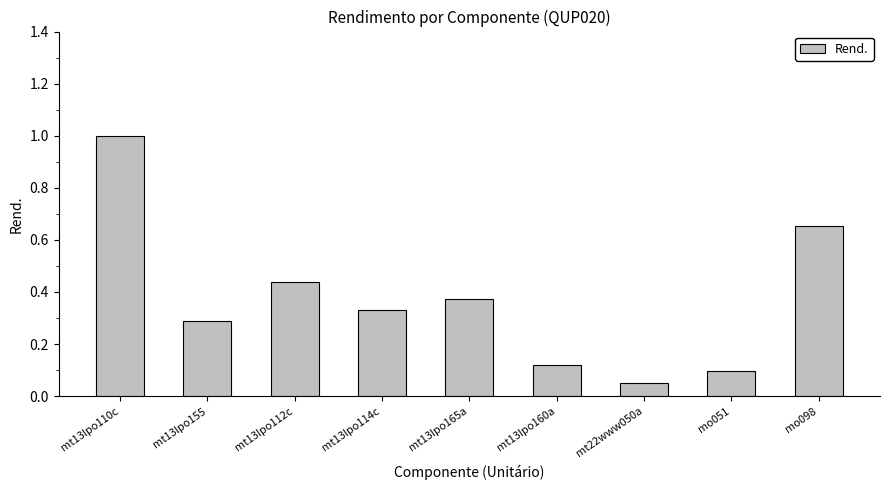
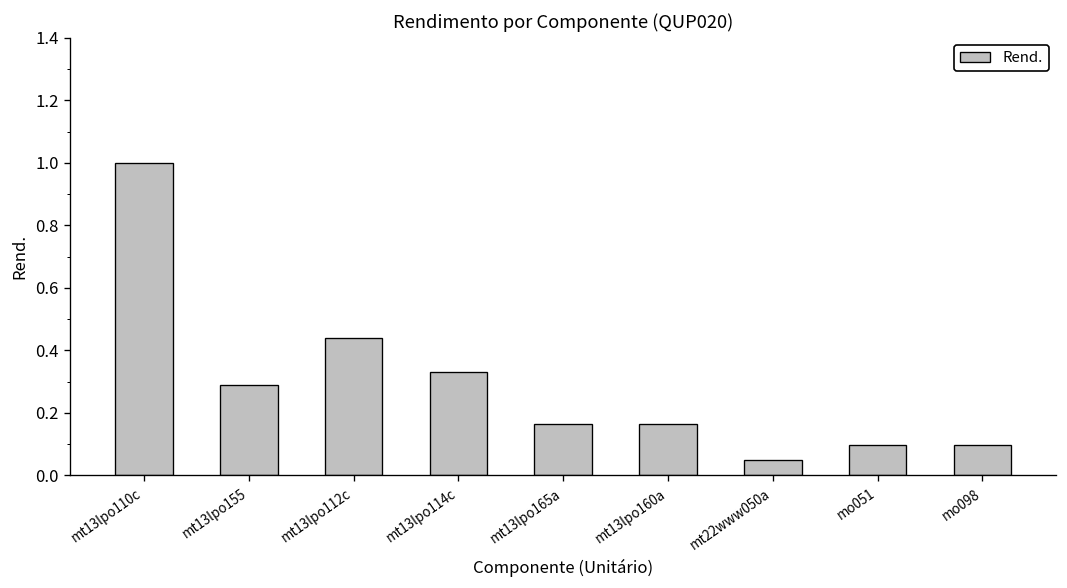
mt13lpo165a: 0.37 -> 0.17
mt13lpo160a: 0.12 -> 0.17
mo098: 0.66 -> 0.10
